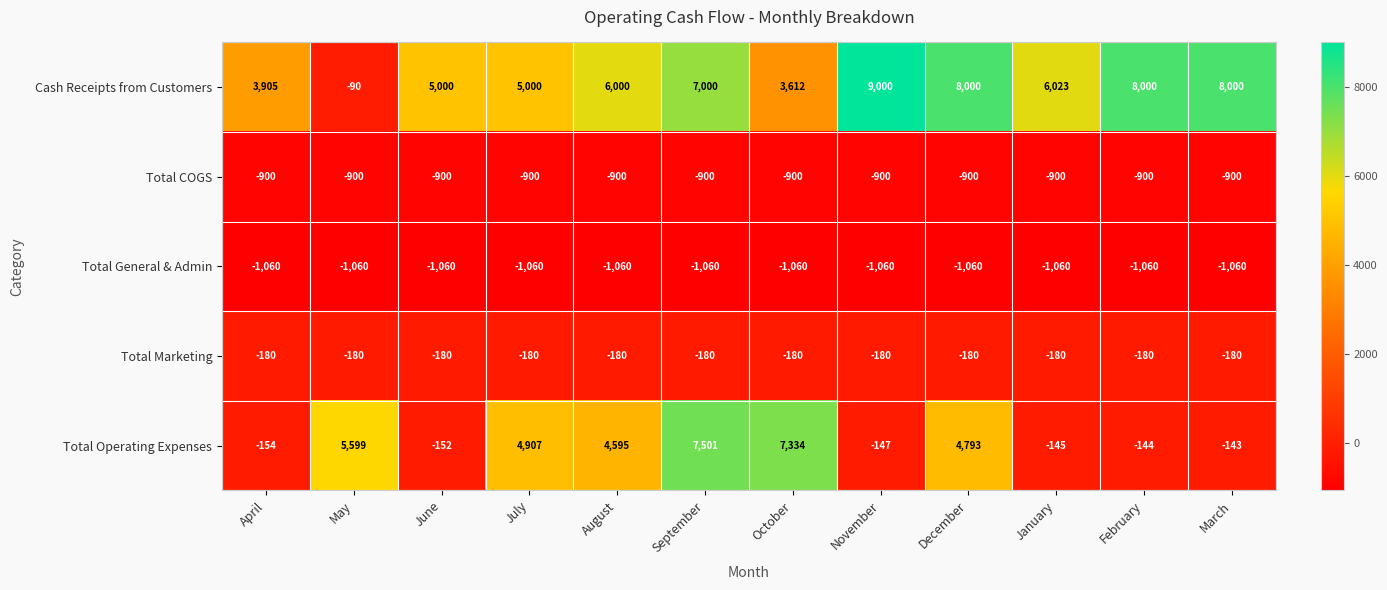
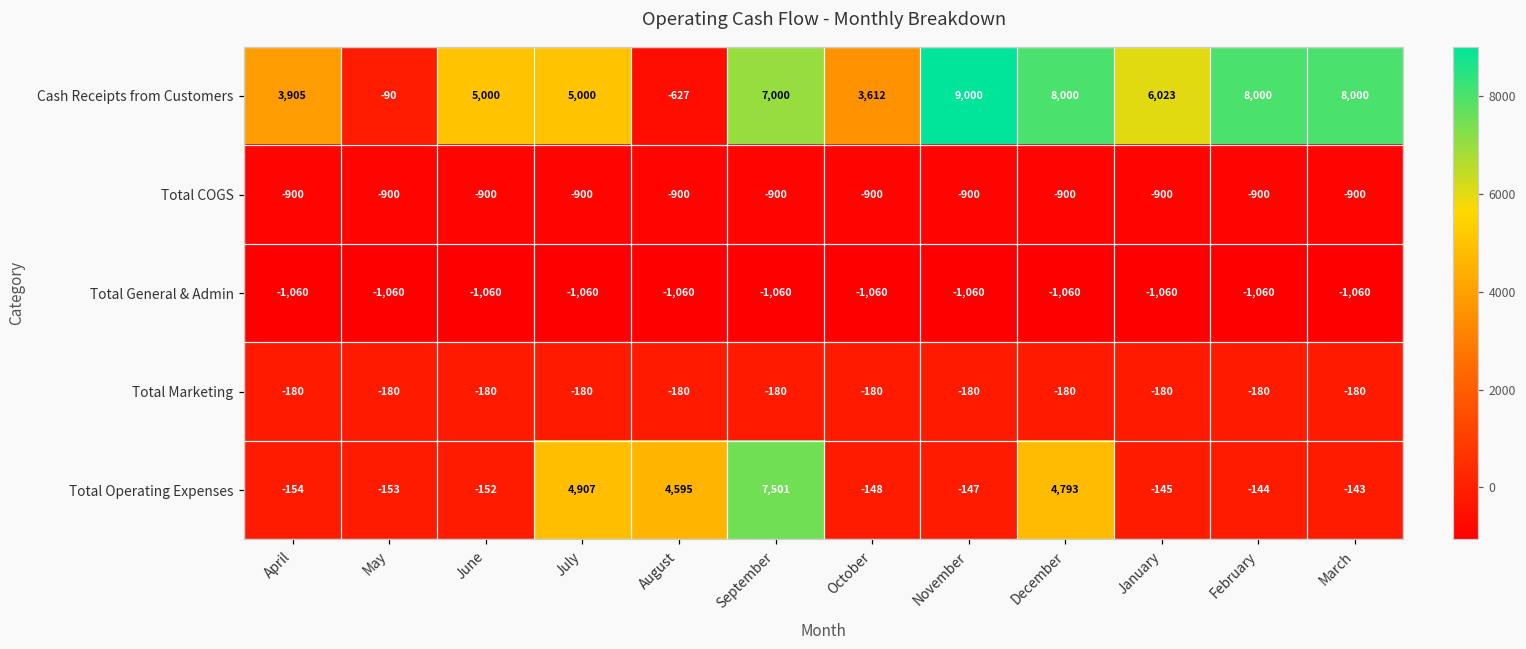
Cash Receipts from Customers, August: 6,000 -> -627
Total Operating Expenses, May: 5,599 -> -153
Total Operating Expenses, October: 7,334 -> -148
